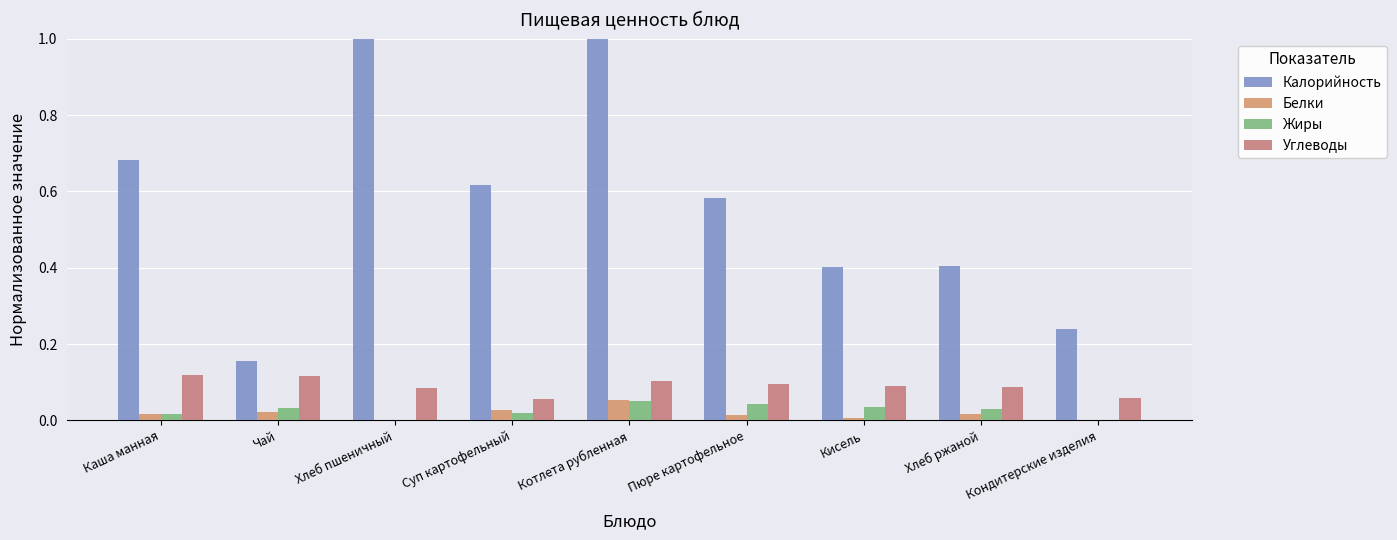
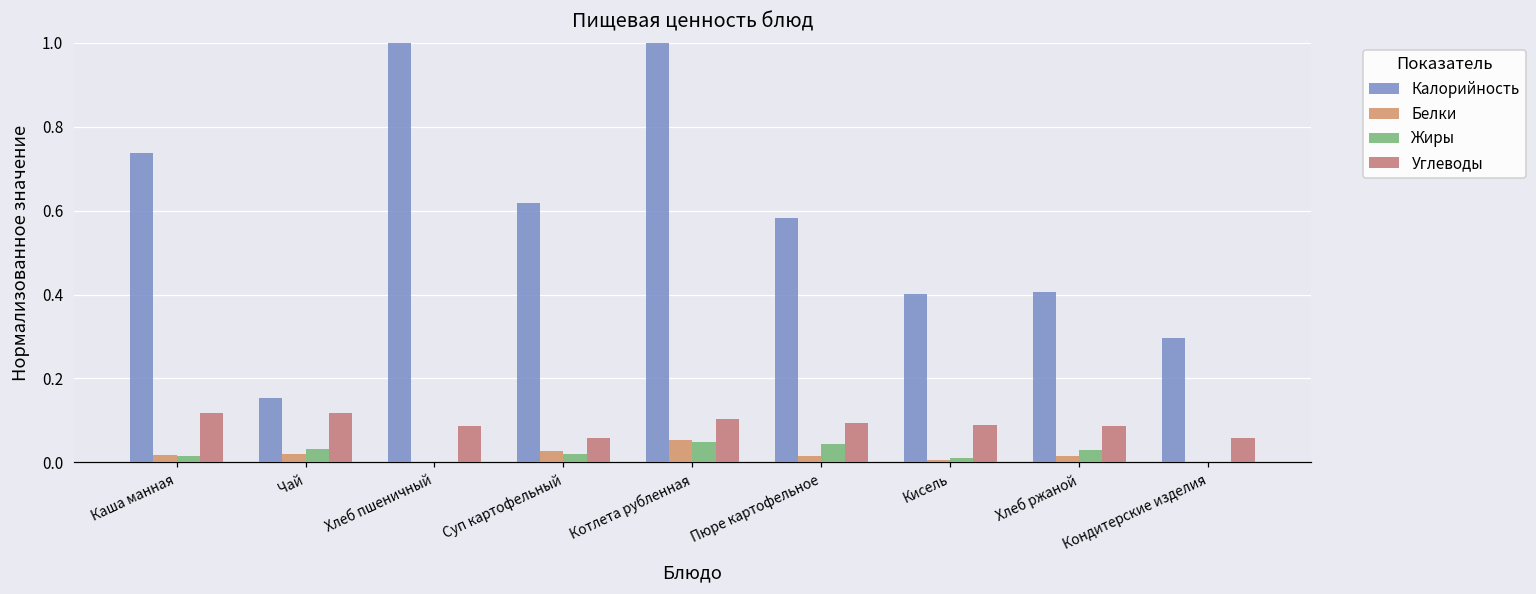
Калорийность, Каша манная: 0.68 -> 0.74
Жиры, Кисель: 0.03 -> 0.01
Калорийность, Кондитерские изделия: 0.24 -> 0.30
